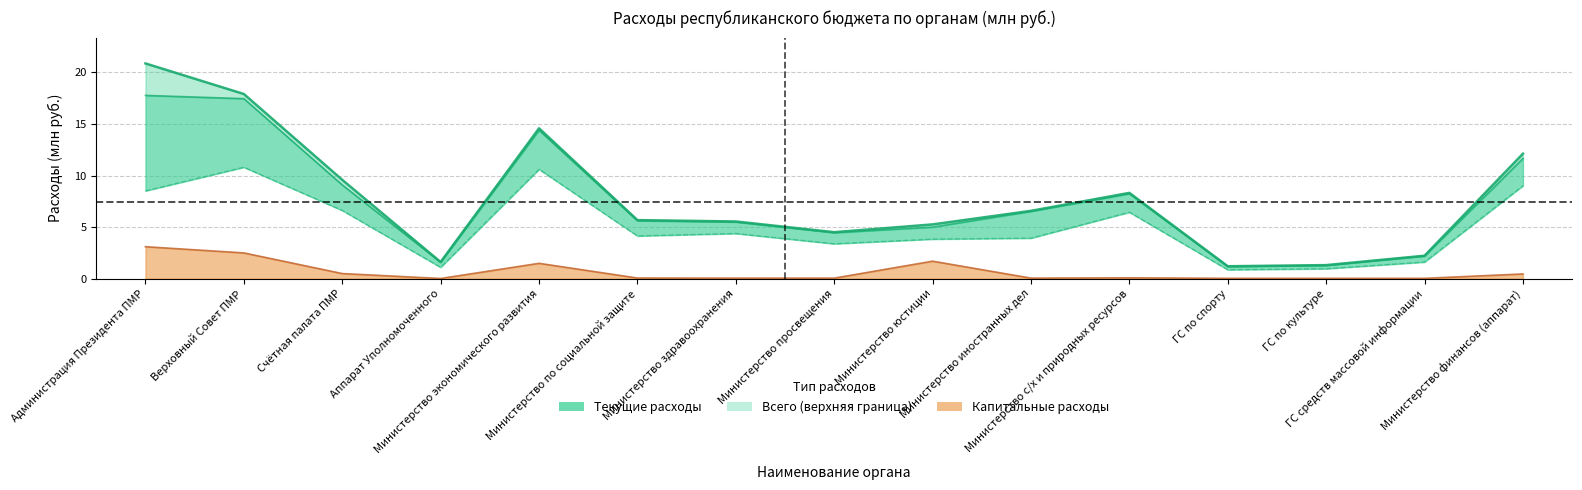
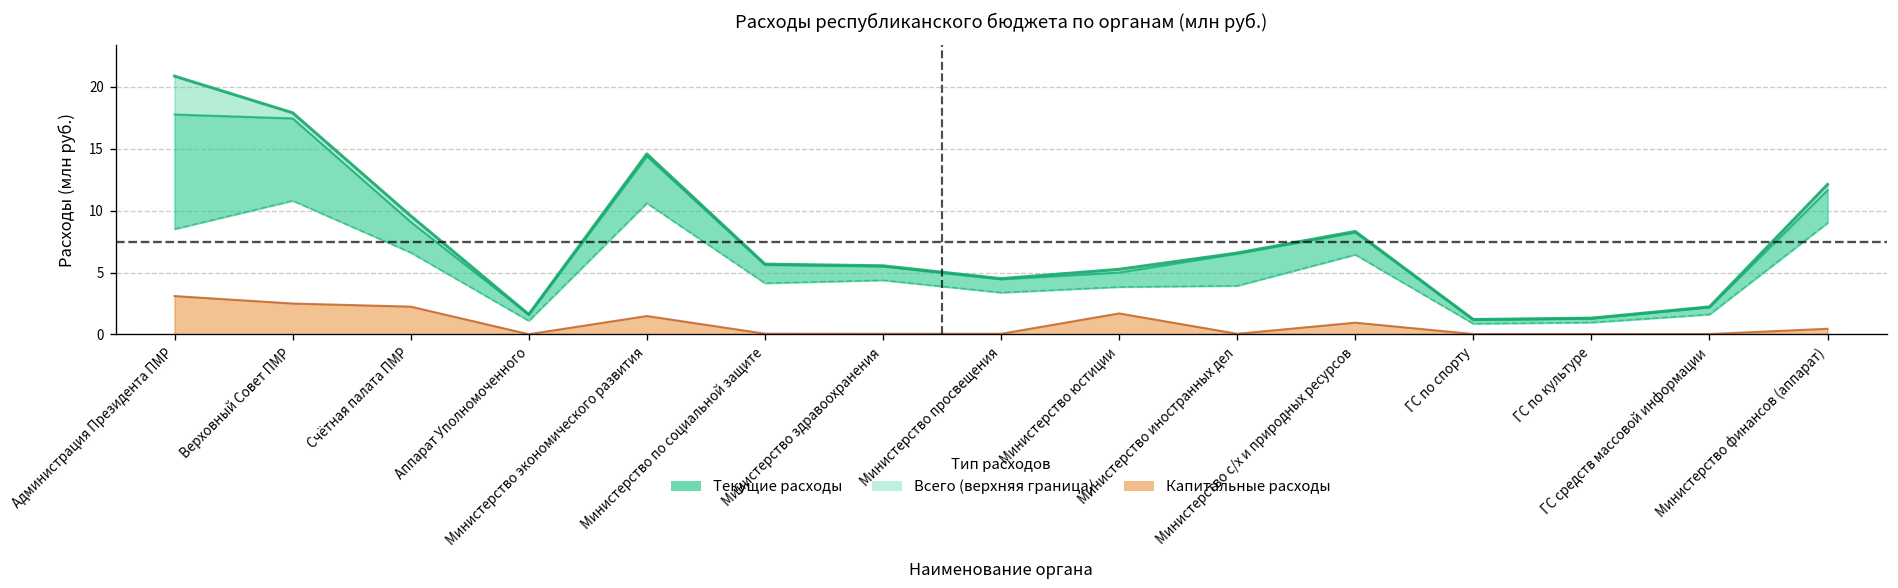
Капитальные расходы, Счётная палата ПМР: 0.5 -> 2.2
Капитальные расходы, Министерство с/х и природных ресурсов: 0.1 -> 0.9
